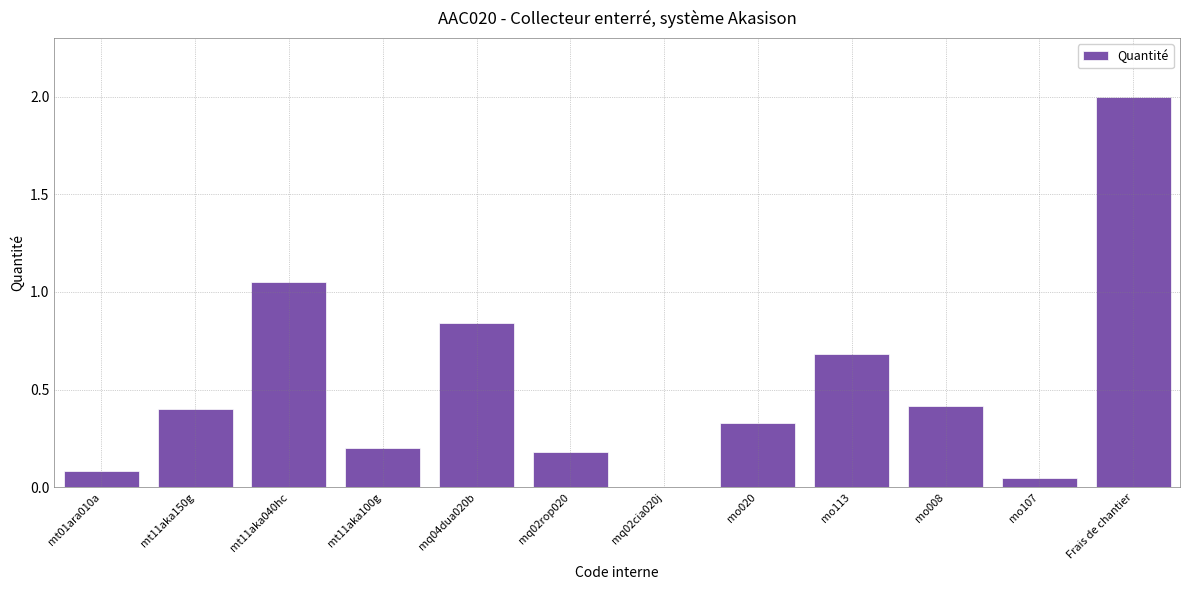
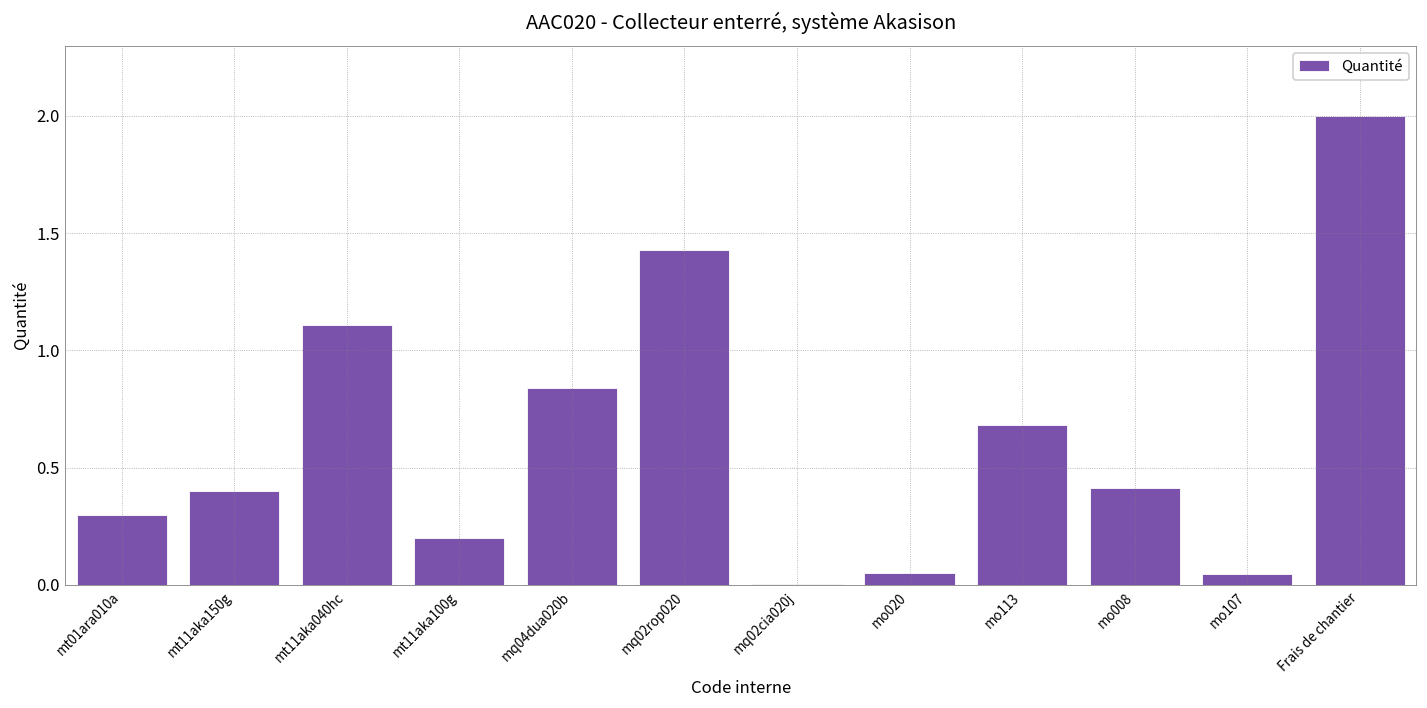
mt01ara010a: 0.09 -> 0.30
mt11aka040hc: 1.05 -> 1.11
mq02rop020: 0.18 -> 1.43
mo020: 0.33 -> 0.05
